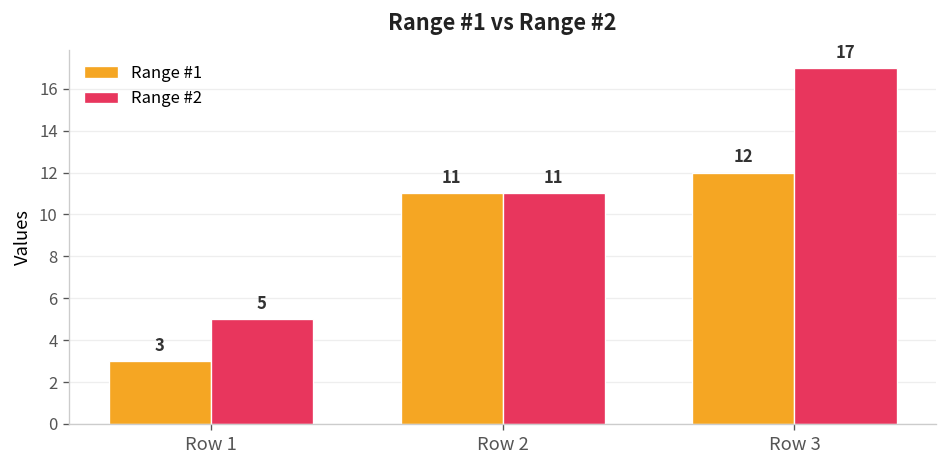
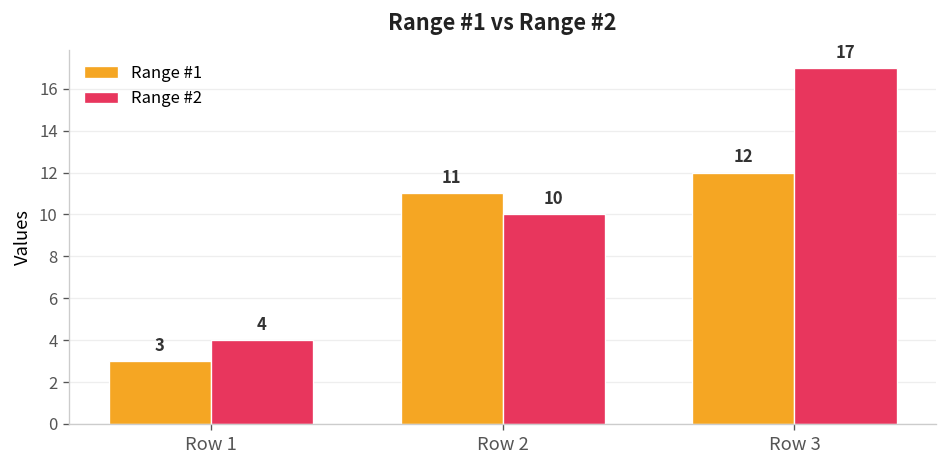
Range #2, Row 1: 5 -> 4
Range #2, Row 2: 11 -> 10
